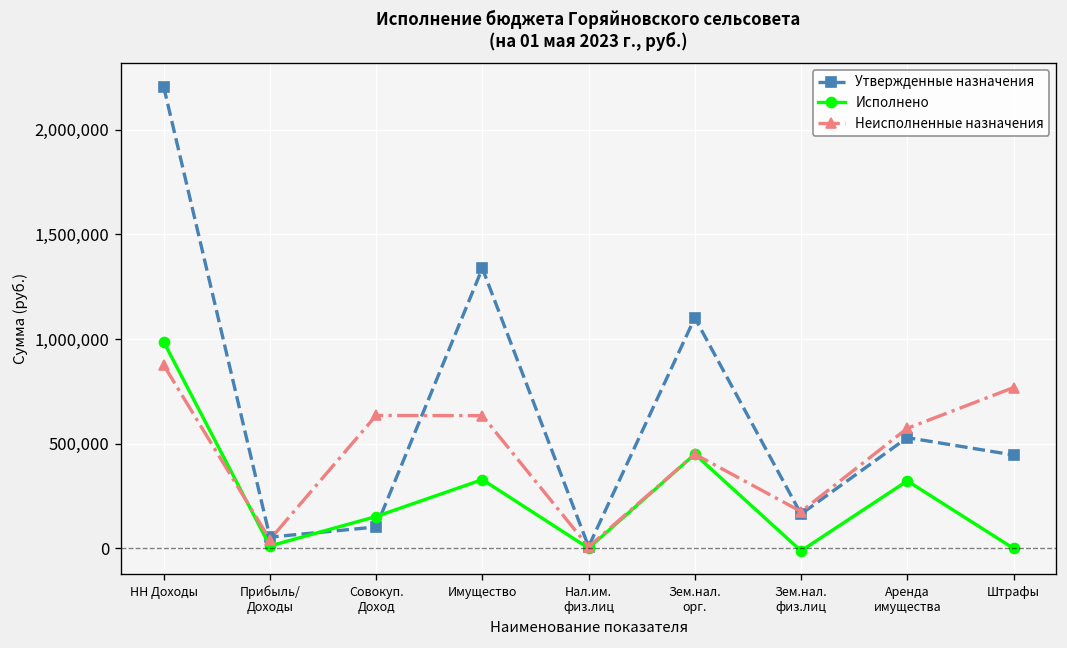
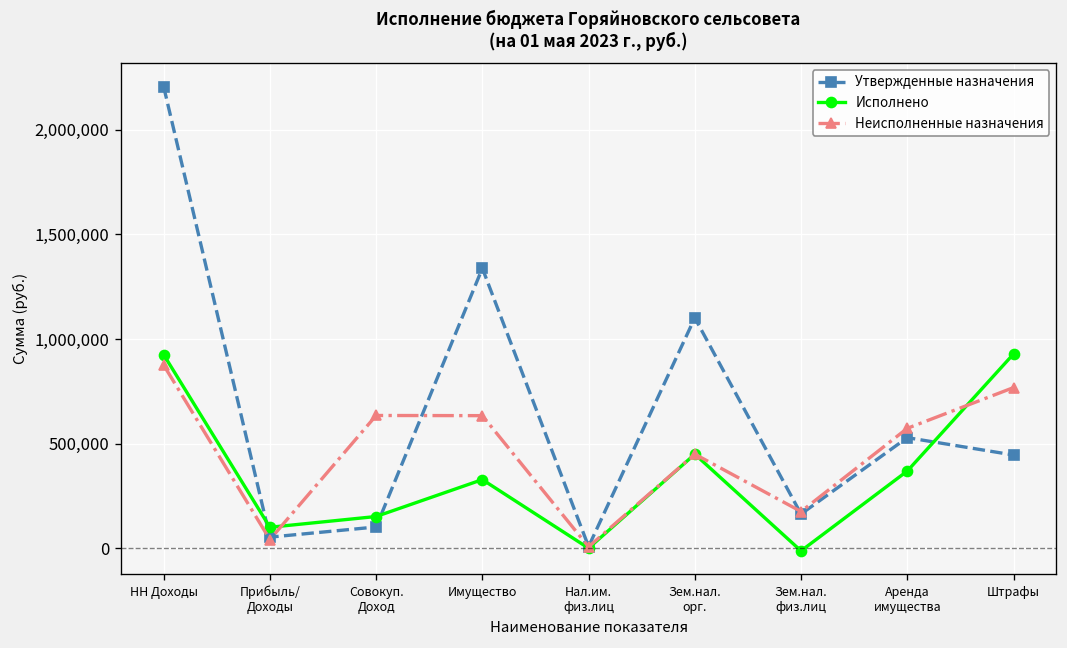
Исполнено, НН Доходы: 990,000 -> 930,000
Исполнено, Прибыль/ Доходы: 10,000 -> 100,000
Исполнено, Аренда имущества: 320,000 -> 370,000
Исполнено, Штрафы: 0 -> 930,000
